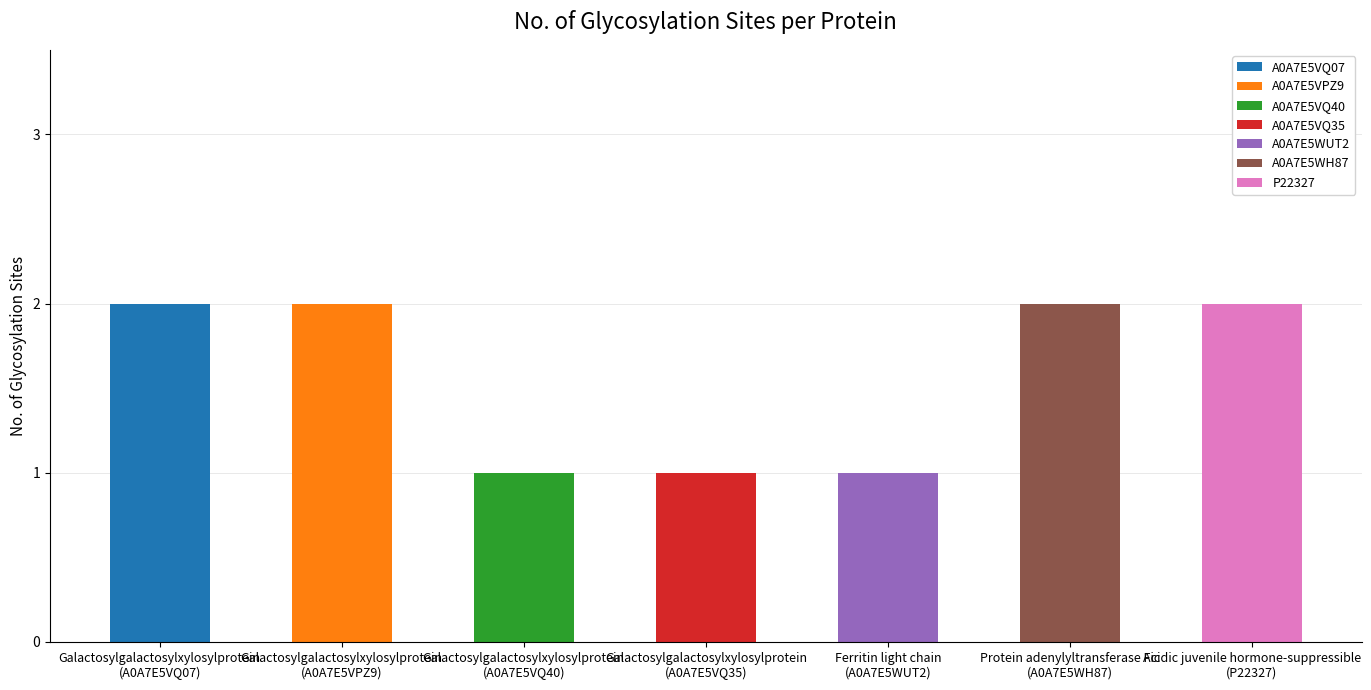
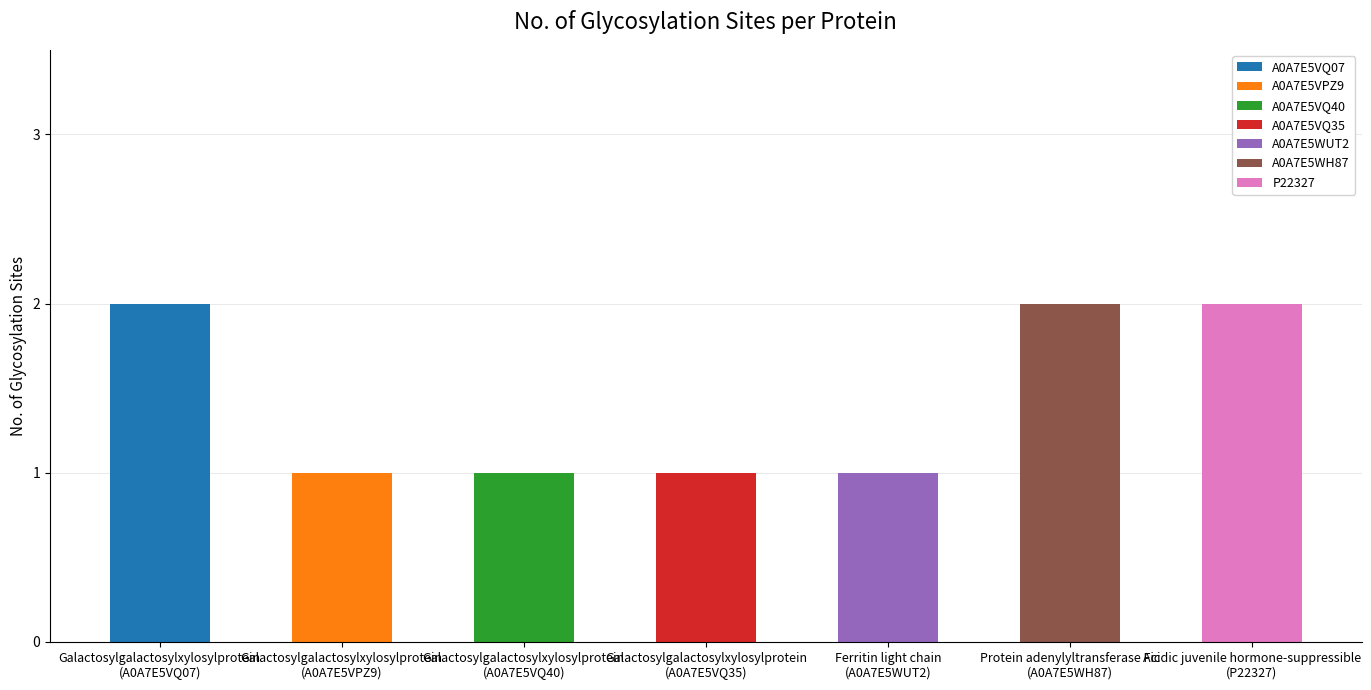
Galactosylgalactosylxylosylprotein (A0A7E5VPZ9): 2 -> 1
